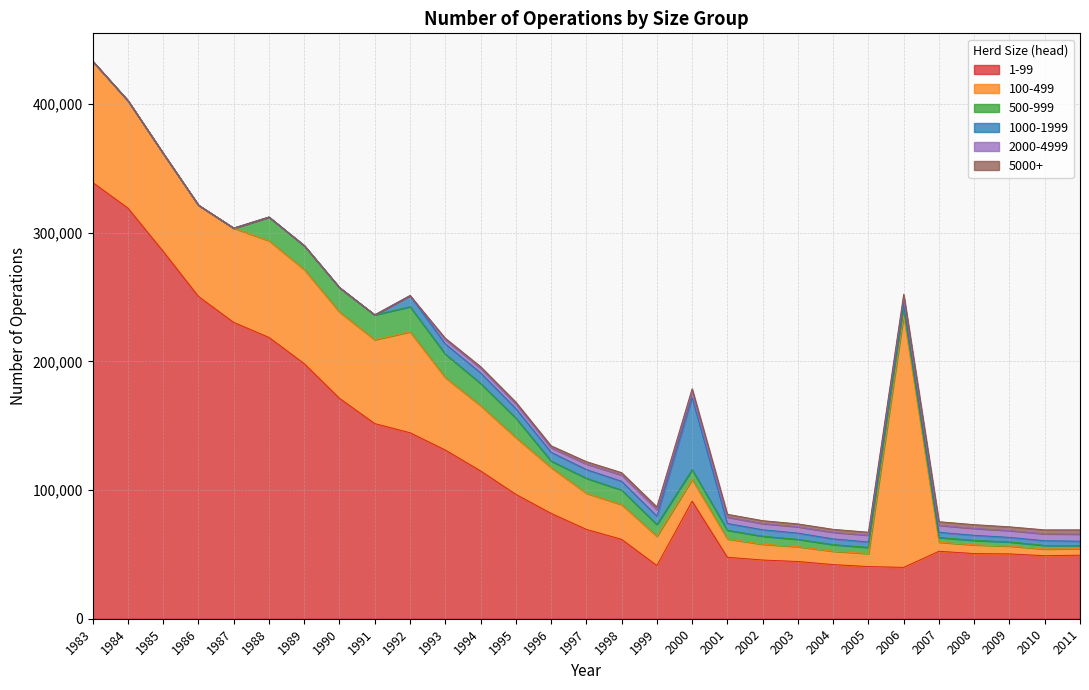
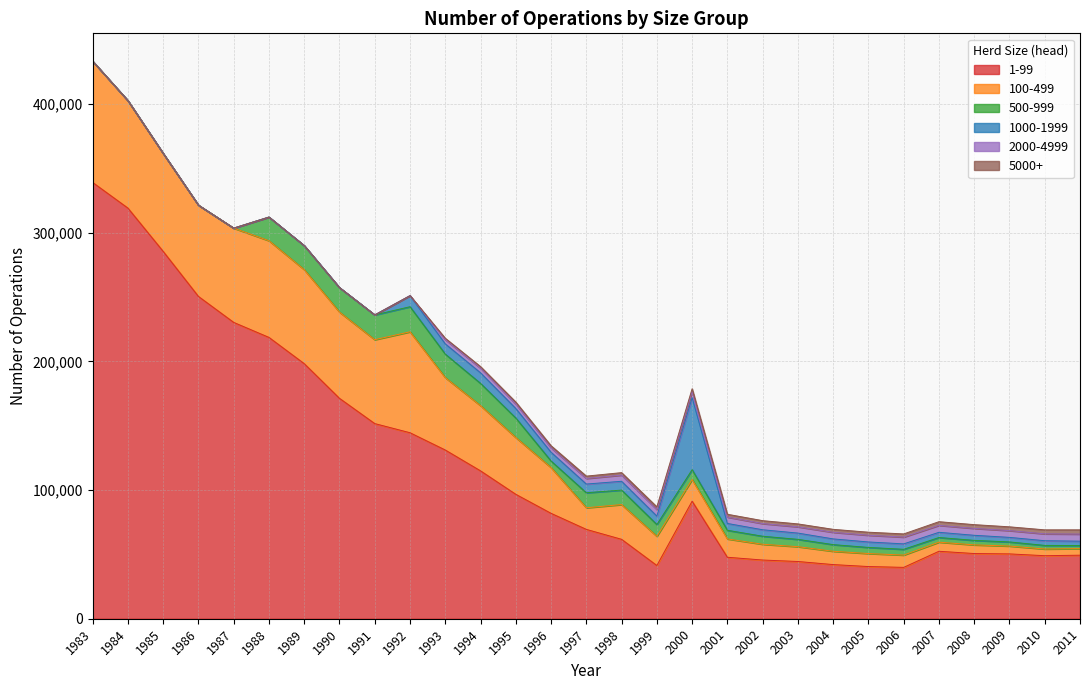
100-499, 1997: 28,000 -> 17,000
100-499, 2006: 196,000 -> 10,000
